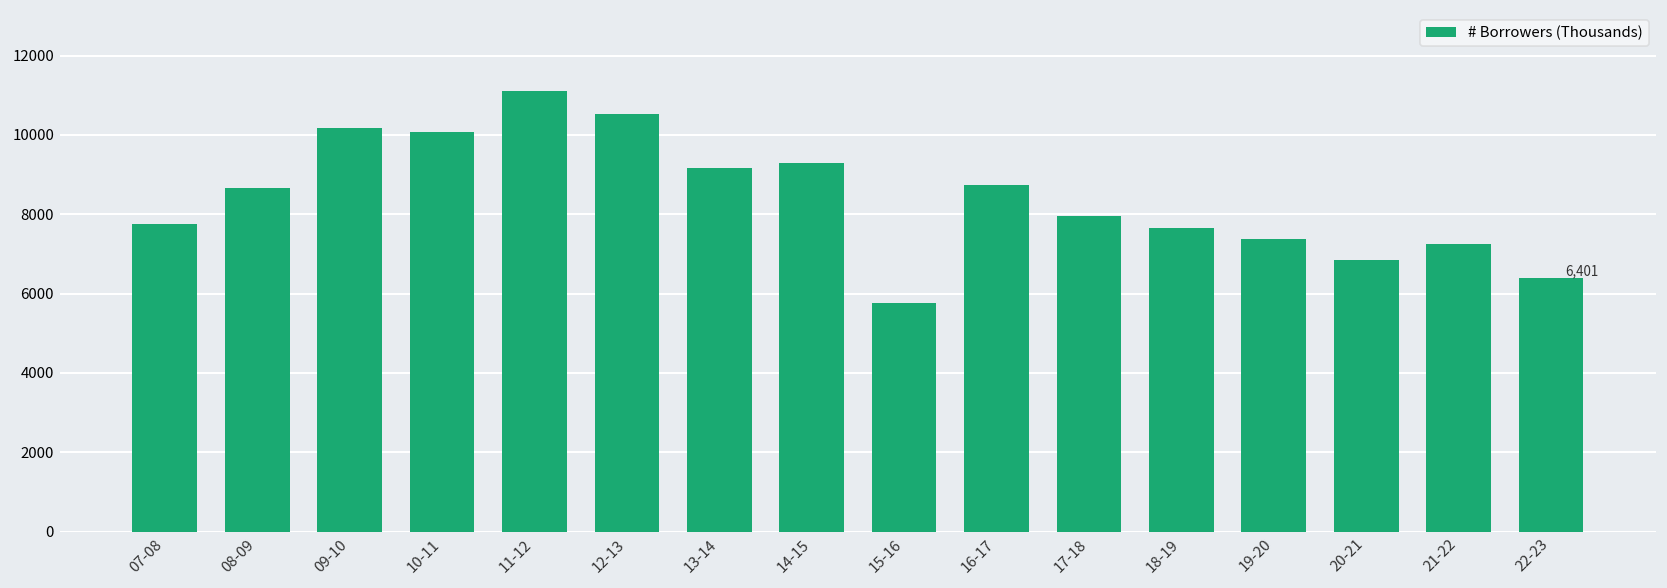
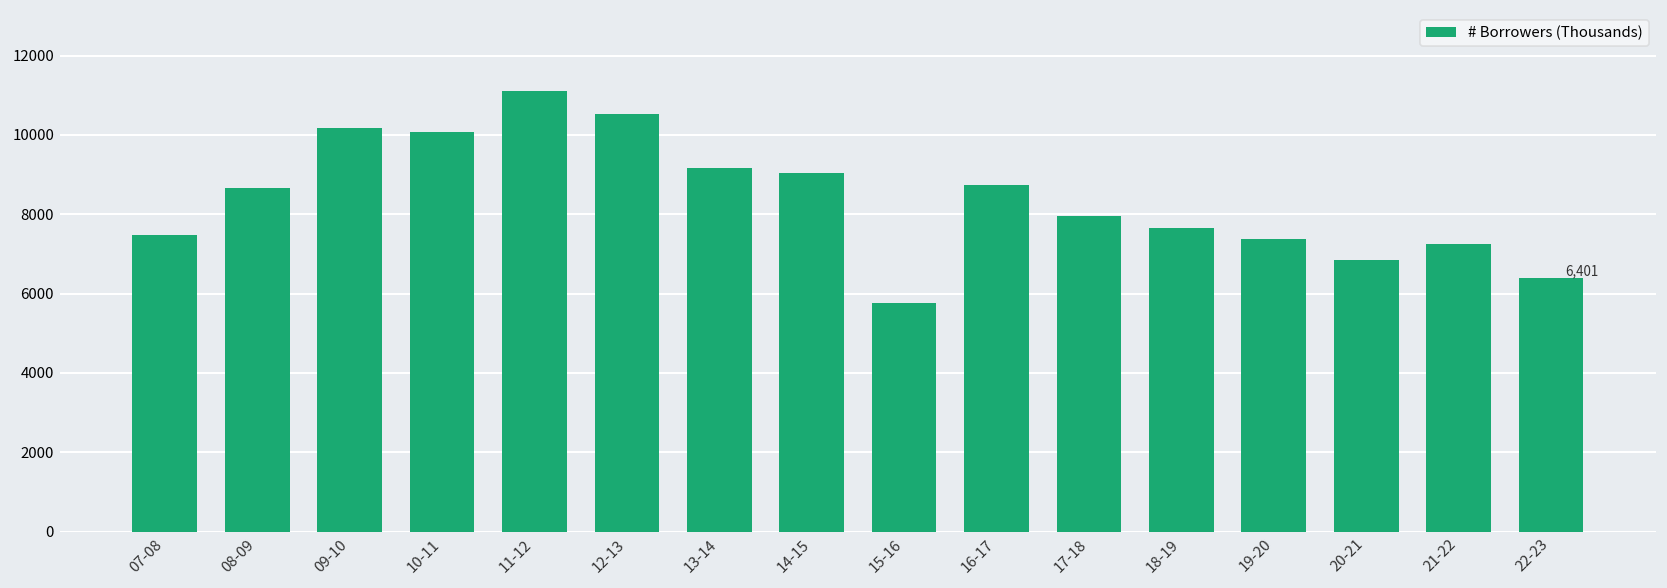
07-08: 7700 -> 7500
14-15: 9300 -> 9000
